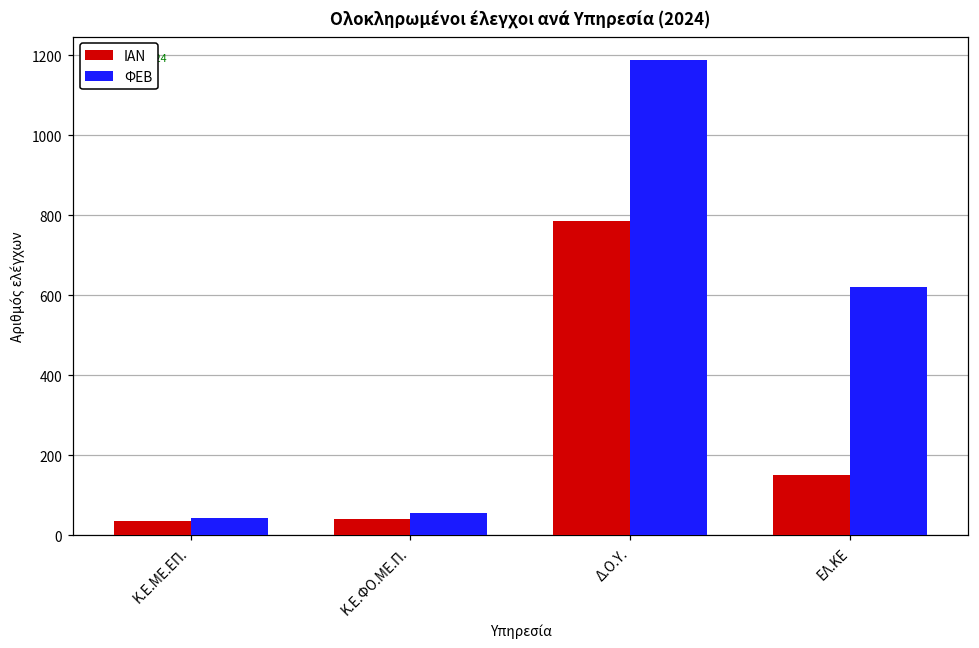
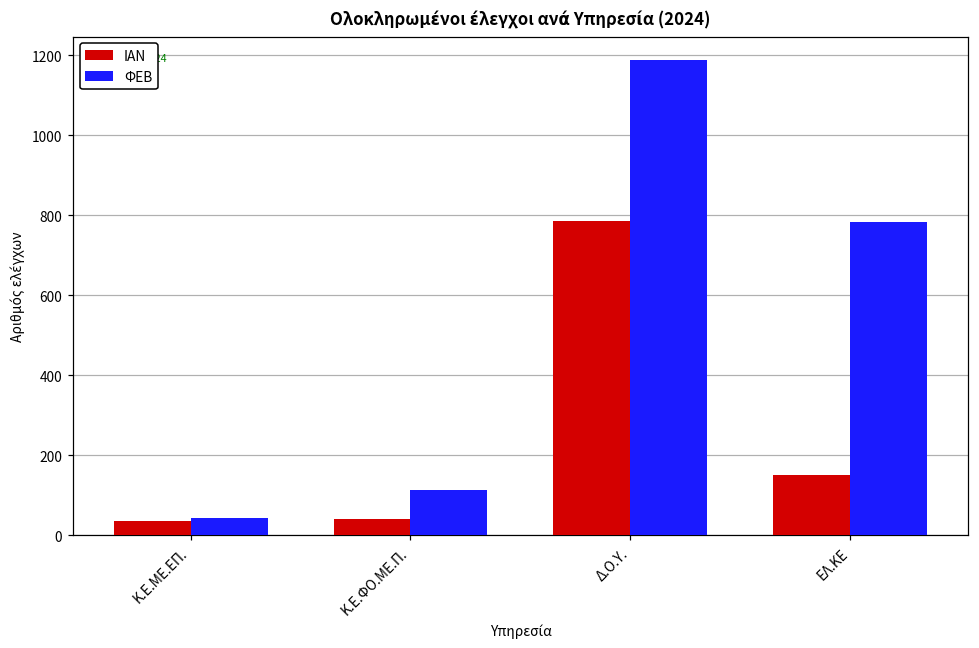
ΦΕΒ, Κ.Ε.ΦΟ.ΜΕ.Π.: 50 -> 110
ΦΕΒ, ΕΛ.ΚΕ: 620 -> 780
